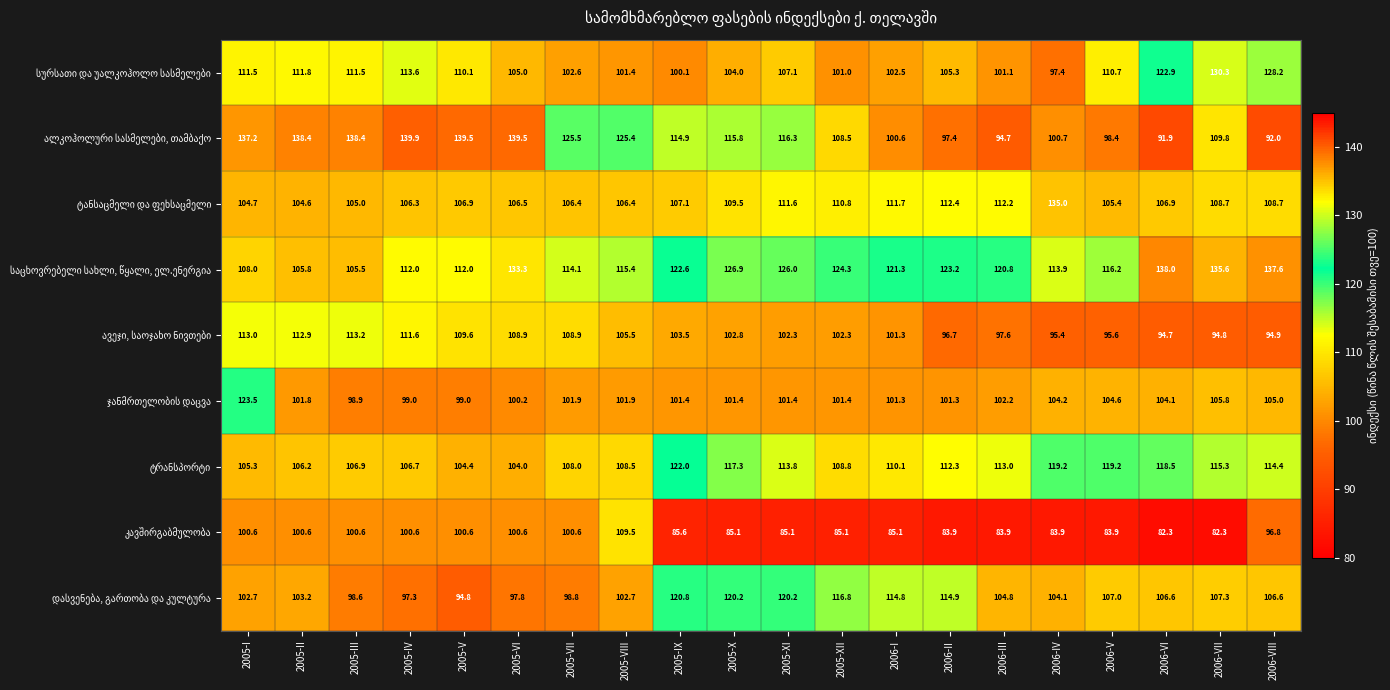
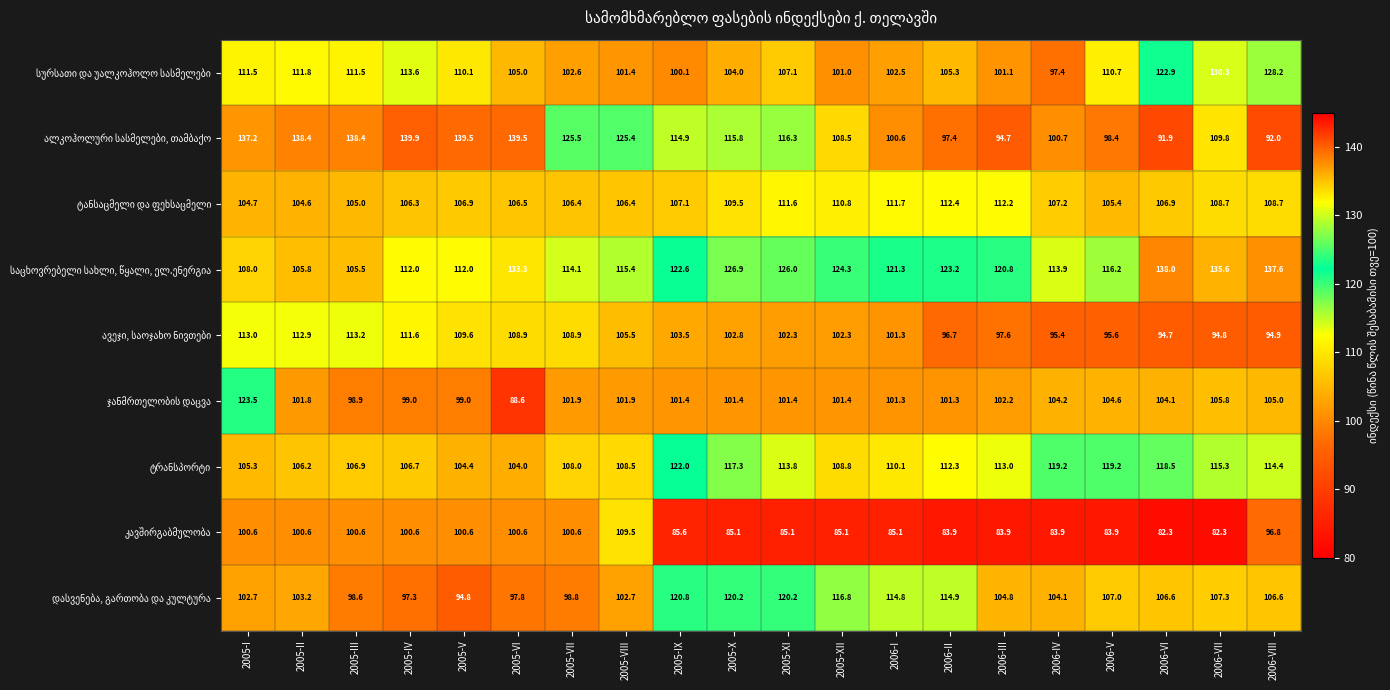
ტანსაცმელი და ფეხსაცმელი, 2006-IV: 135.0 -> 107.2
ჯანმრთელობის დაცვა, 2005-VI: 100.2 -> 88.6
